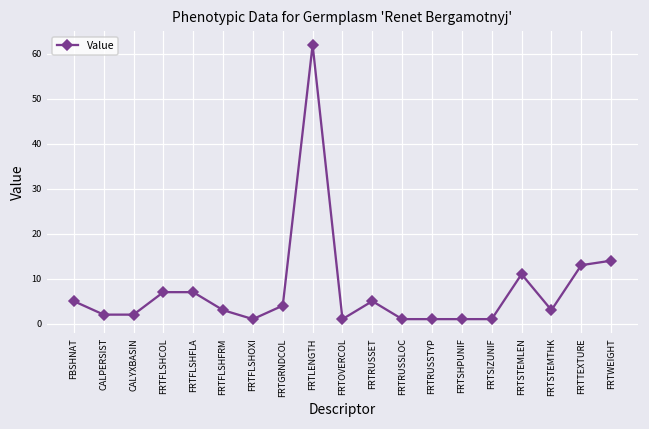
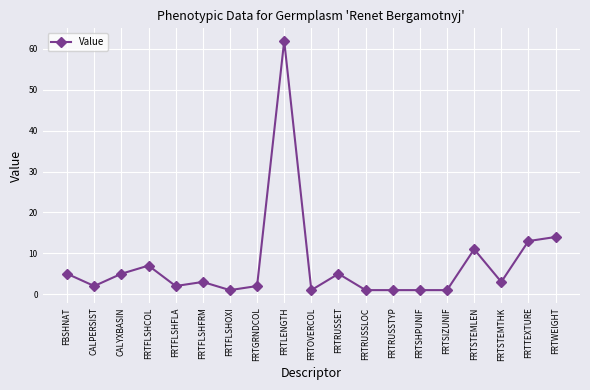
CALYXBASIN: 2 -> 5
FRTFLSHFLA: 7 -> 2
FRTGRNDCOL: 4 -> 2
